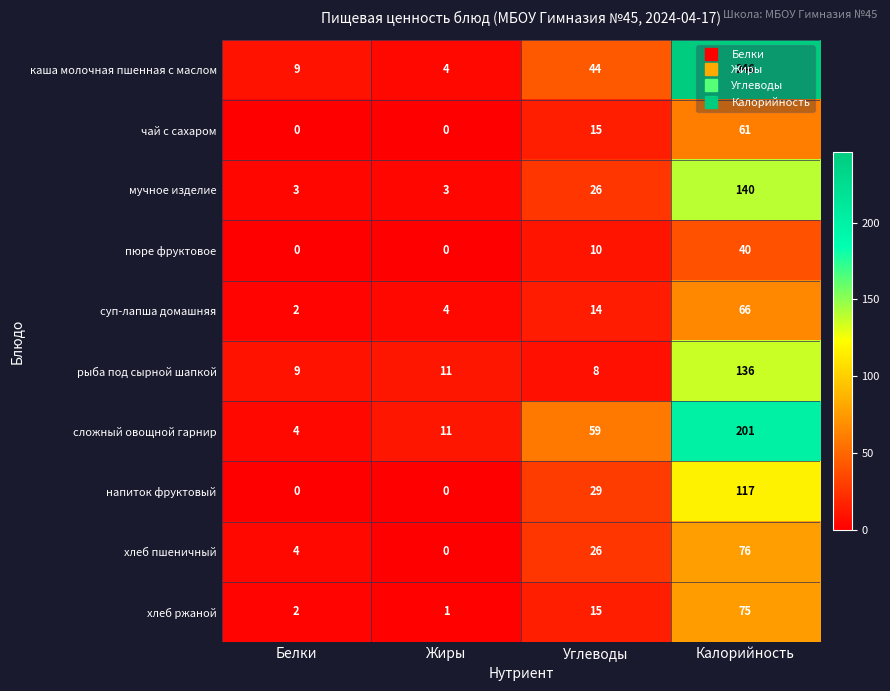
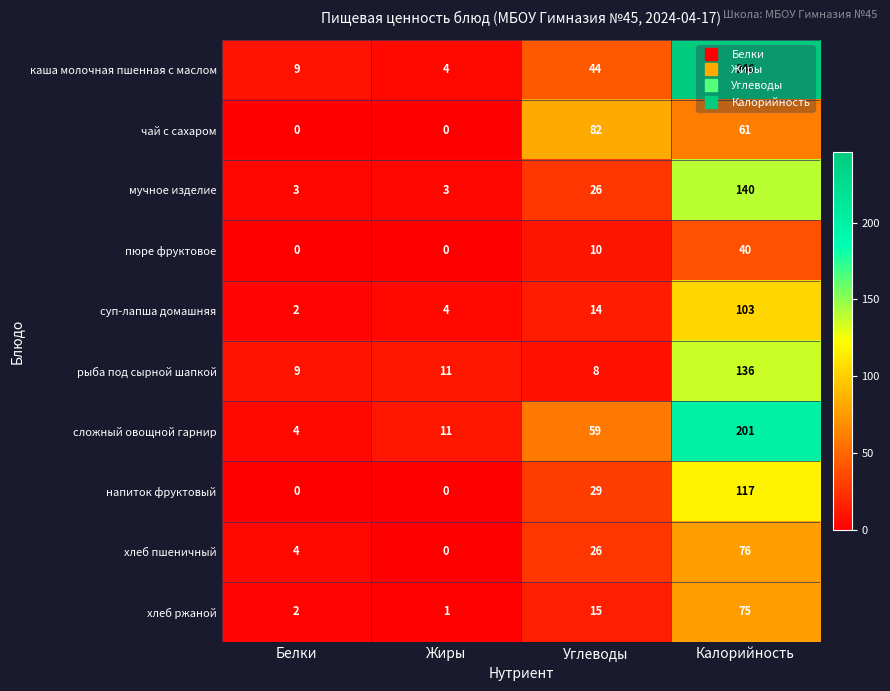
чай с сахаром, Углеводы: 15 -> 82
суп-лапша домашняя, Калорийность: 66 -> 103
